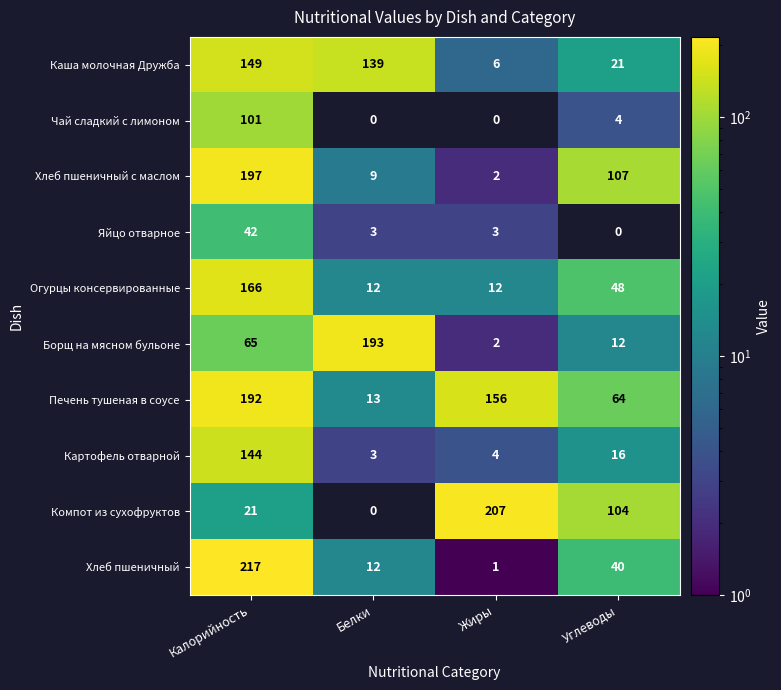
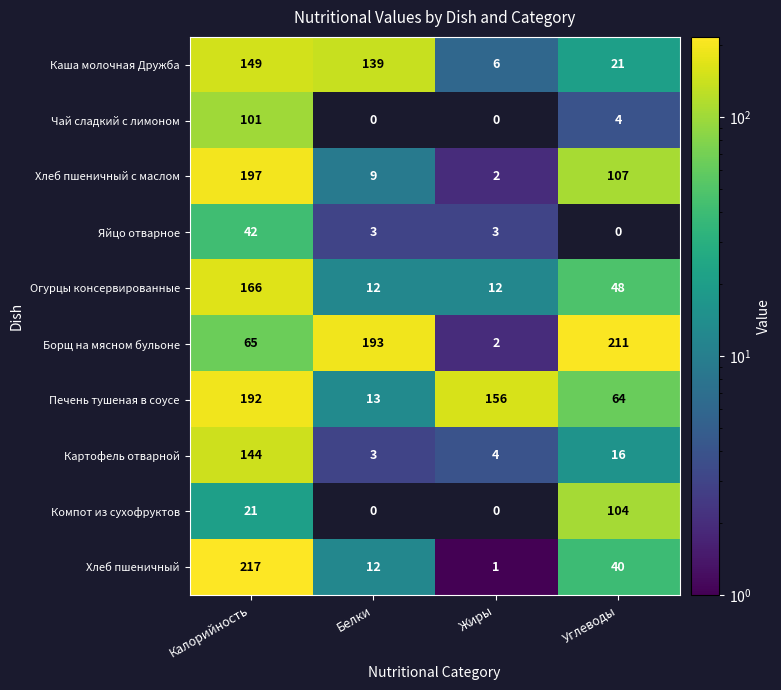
Борщ на мясном бульоне, Углеводы: 12 -> 211
Компот из сухофруктов, Жиры: 207 -> 0
